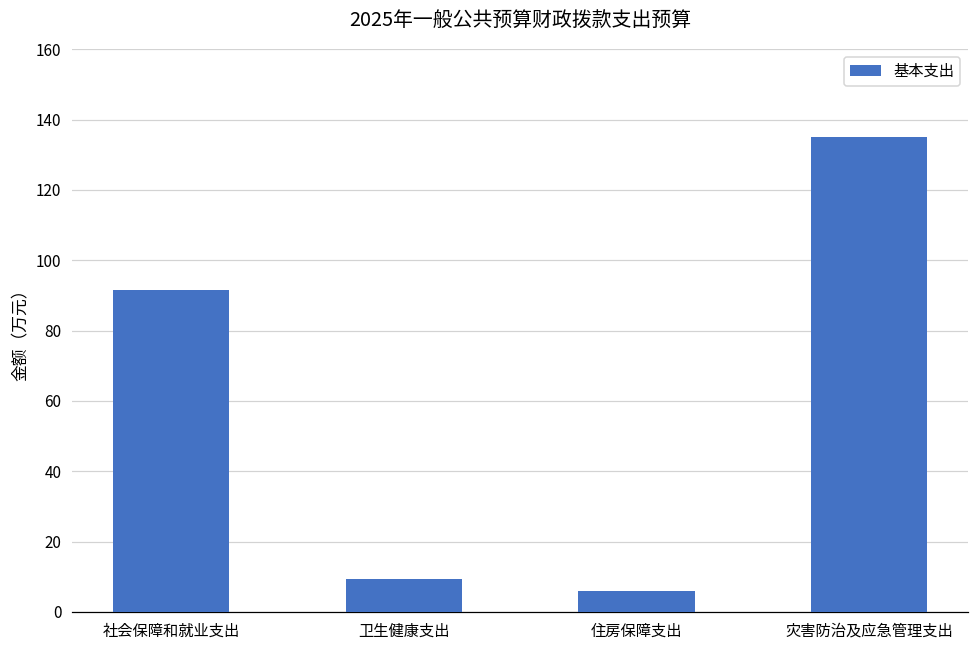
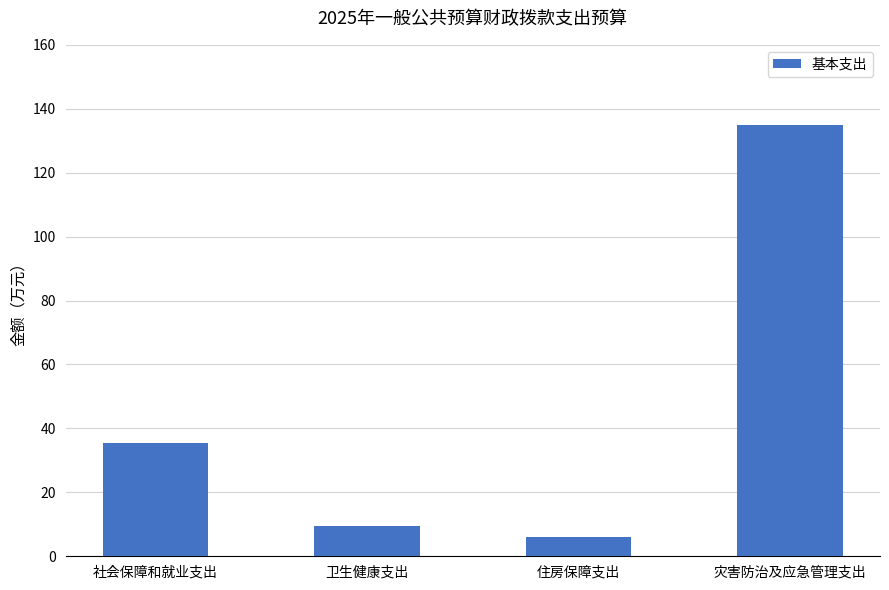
社会保障和就业支出: 92 -> 35
